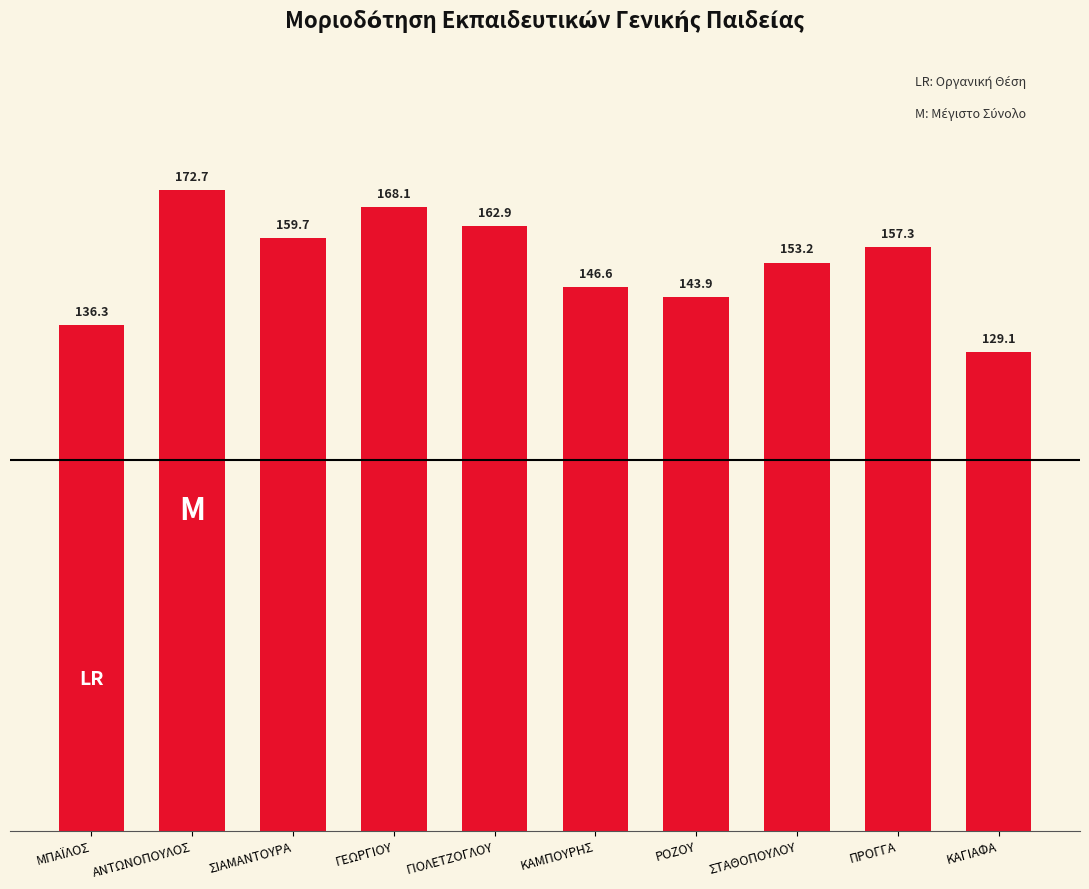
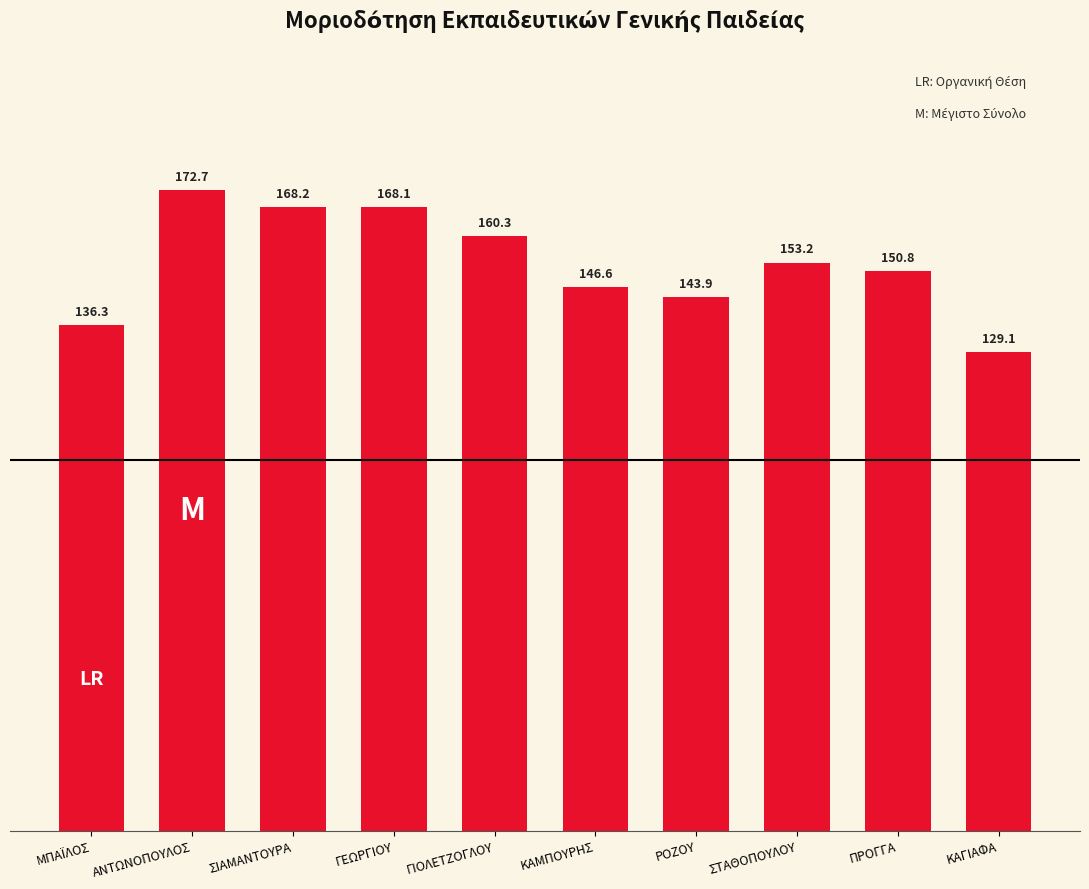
ΣΙΑΜΑΝΤΟΥΡΑ: 159.7 -> 168.2
ΓΙΟΛΕΤΖΟΓΛΟΥ: 162.9 -> 160.3
ΠΡΟΓΓΑ: 157.3 -> 150.8
